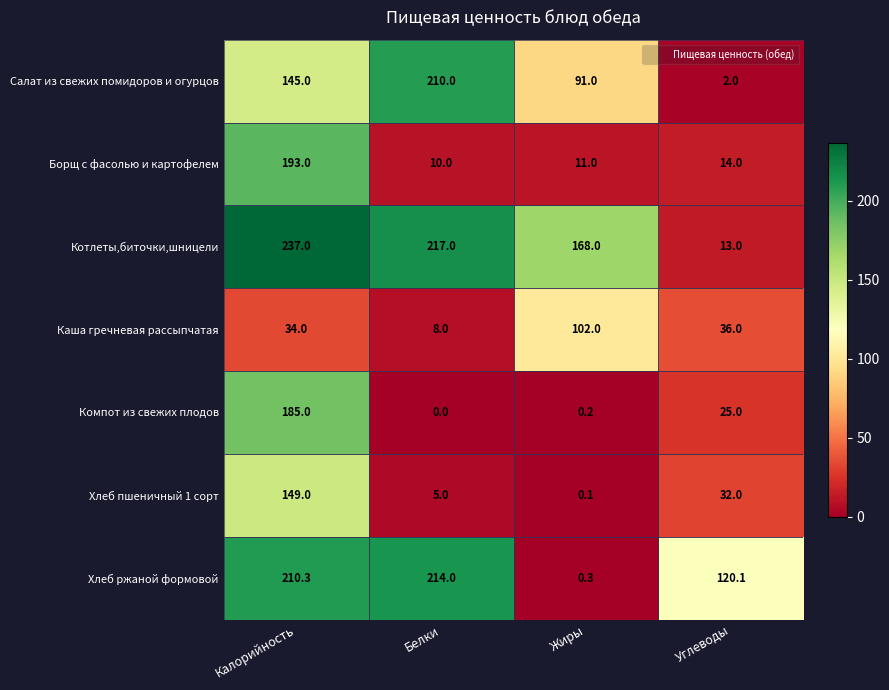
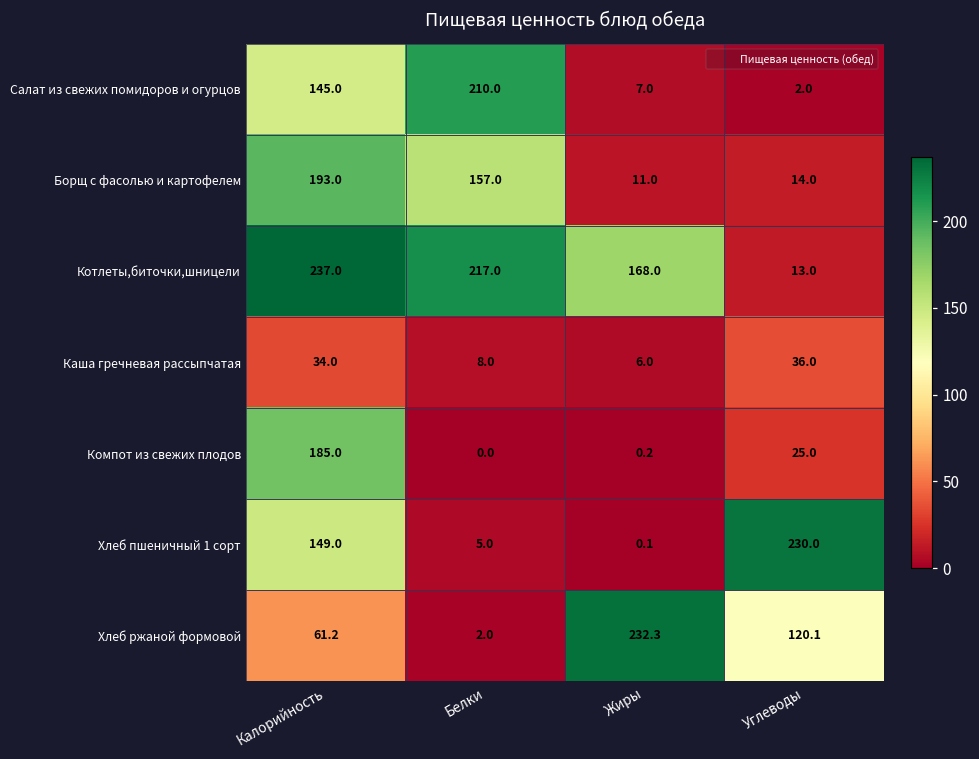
Салат из свежих помидоров и огурцов, Жиры: 91.0 -> 7.0
Борщ с фасолью и картофелем, Белки: 10.0 -> 157.0
Каша гречневая рассыпчатая, Жиры: 102.0 -> 6.0
Хлеб пшеничный 1 сорт, Углеводы: 32.0 -> 230.0
Хлеб ржаной формовой, Калорийность: 210.3 -> 61.2
Хлеб ржаной формовой, Белки: 214.0 -> 2.0
Хлеб ржаной формовой, Жиры: 0.3 -> 232.3
